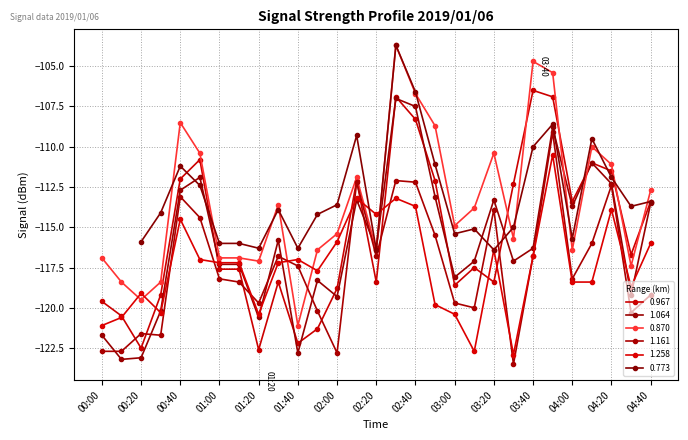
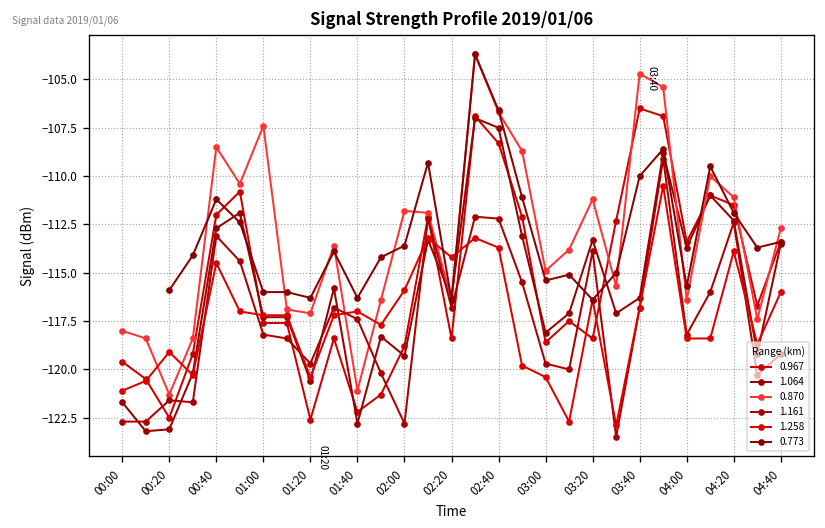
0.870, 00:00: -116.9 -> -118.0
0.870, 00:20: -119.5 -> -121.3
0.870, 01:00: -116.9 -> -107.4
0.870, 02:00: -115.4 -> -111.8
0.870, 03:20: -110.4 -> -111.2
